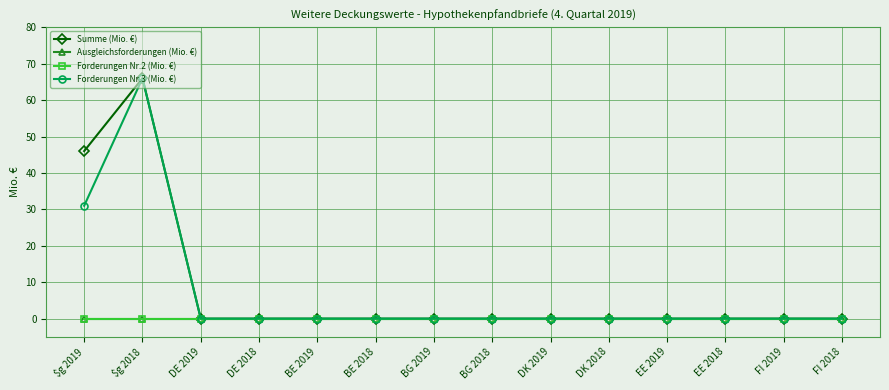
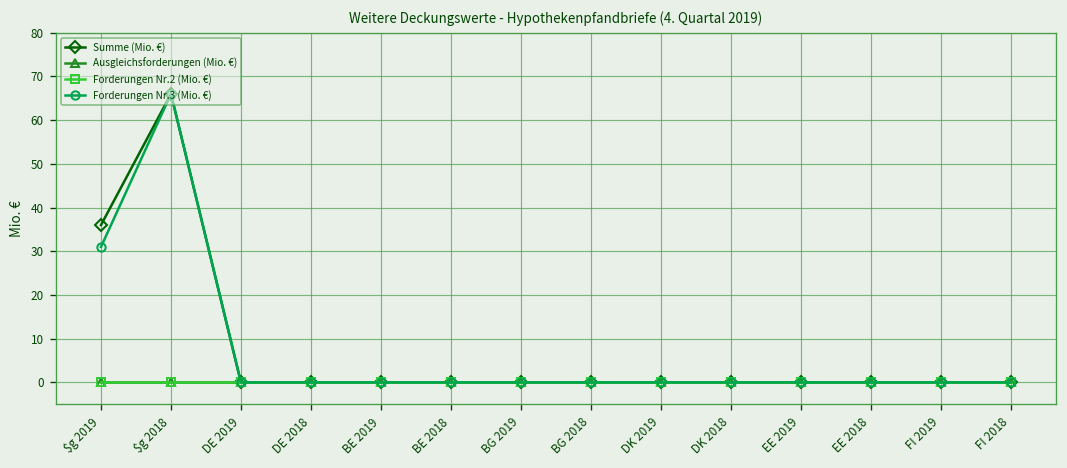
Summe (Mio. €), $g 2019: 46 -> 36
